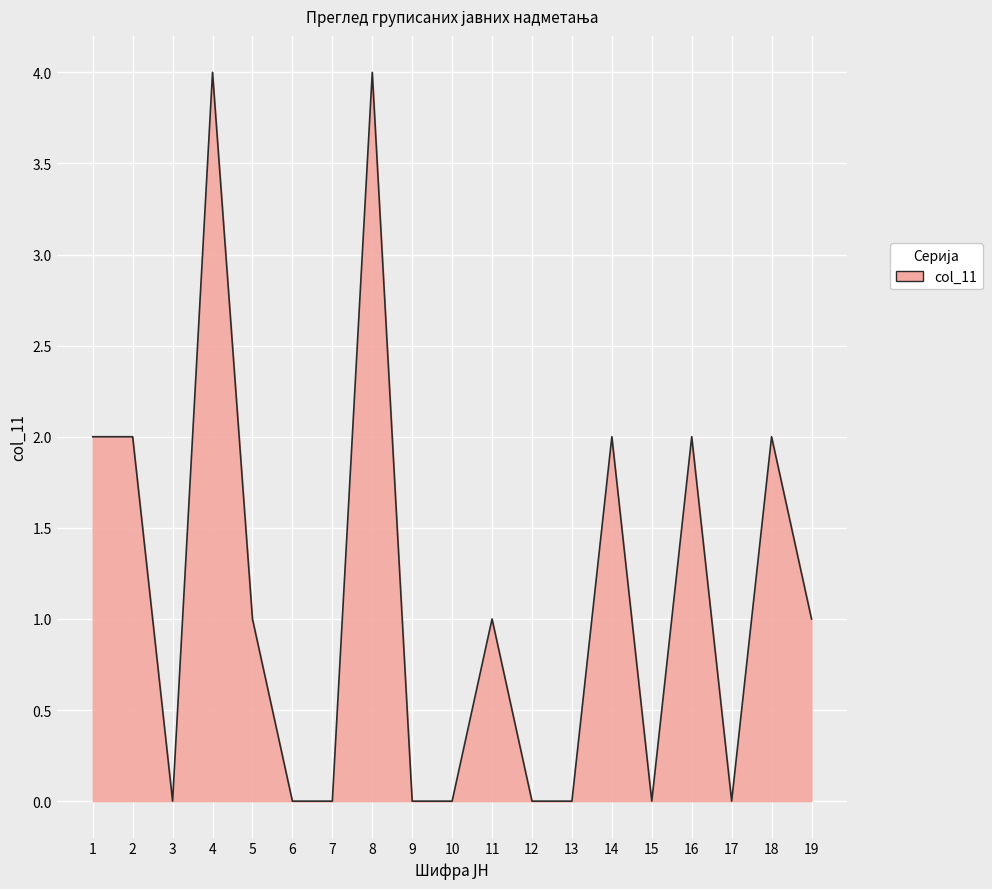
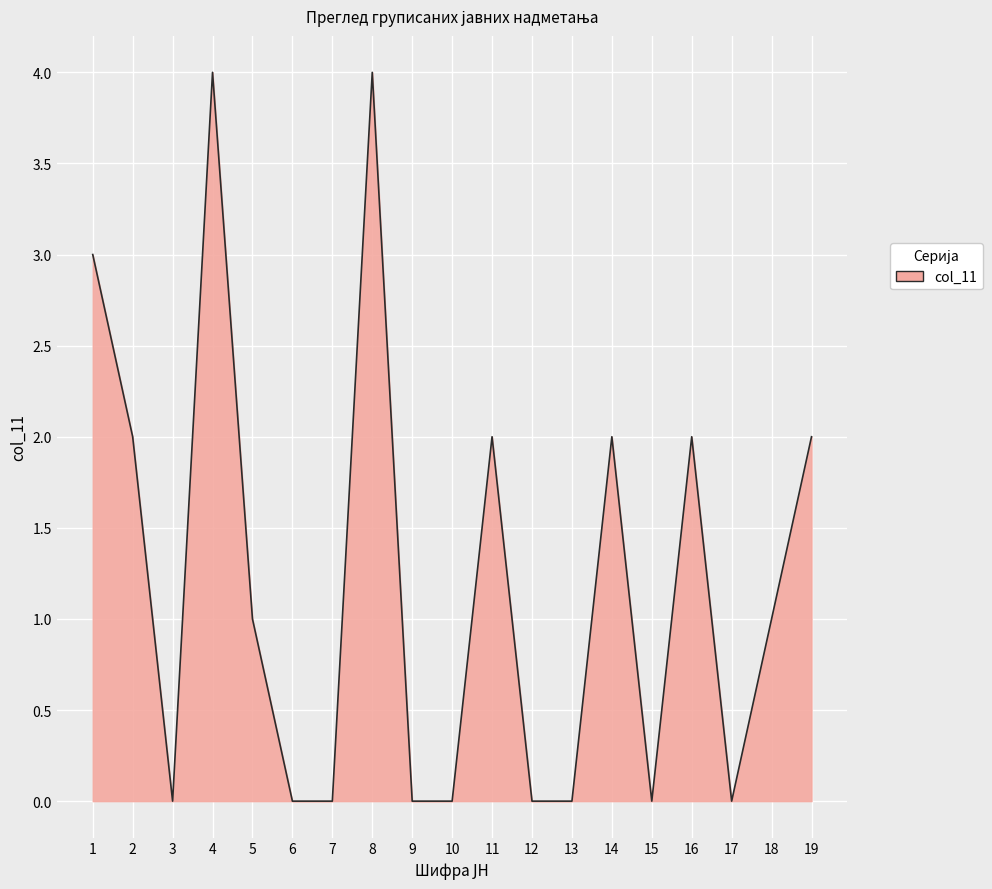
1: 2 -> 3
11: 1 -> 2
18: 2 -> 1
19: 1 -> 2
